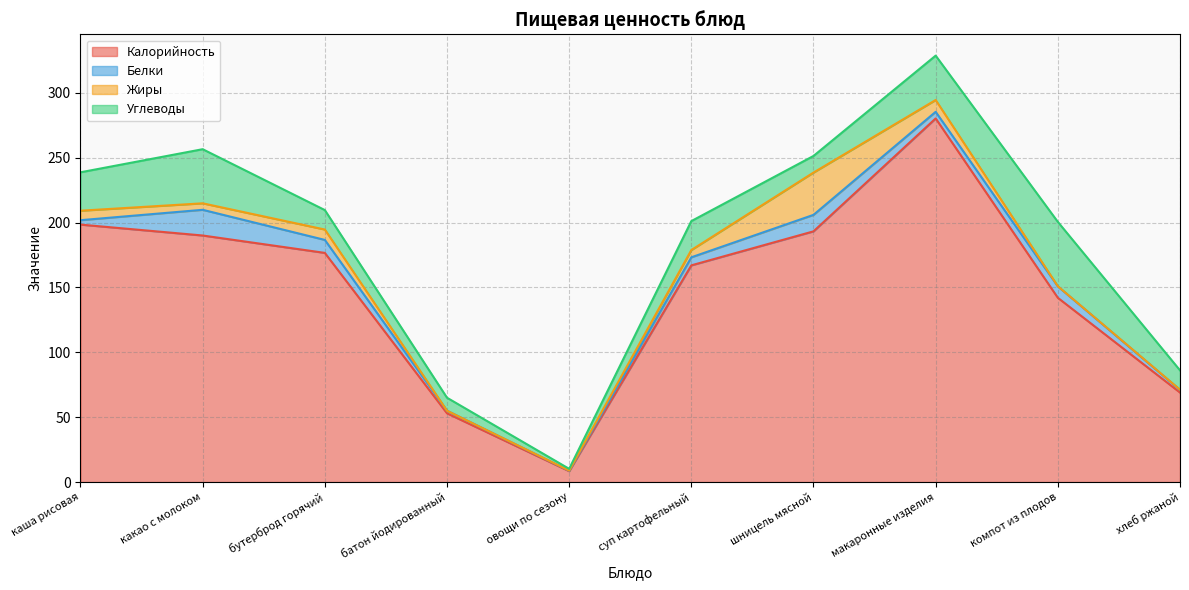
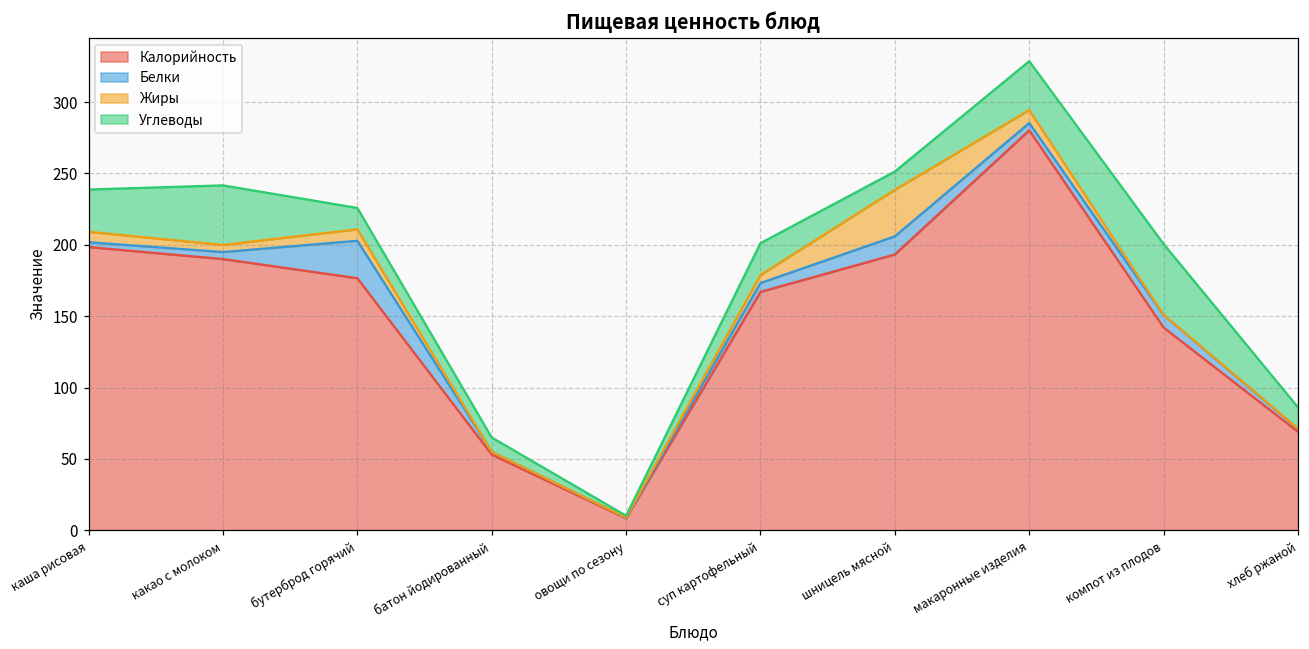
Белки, какао с молоком: 20 -> 5
Белки, бутерброд горячий: 10 -> 26
